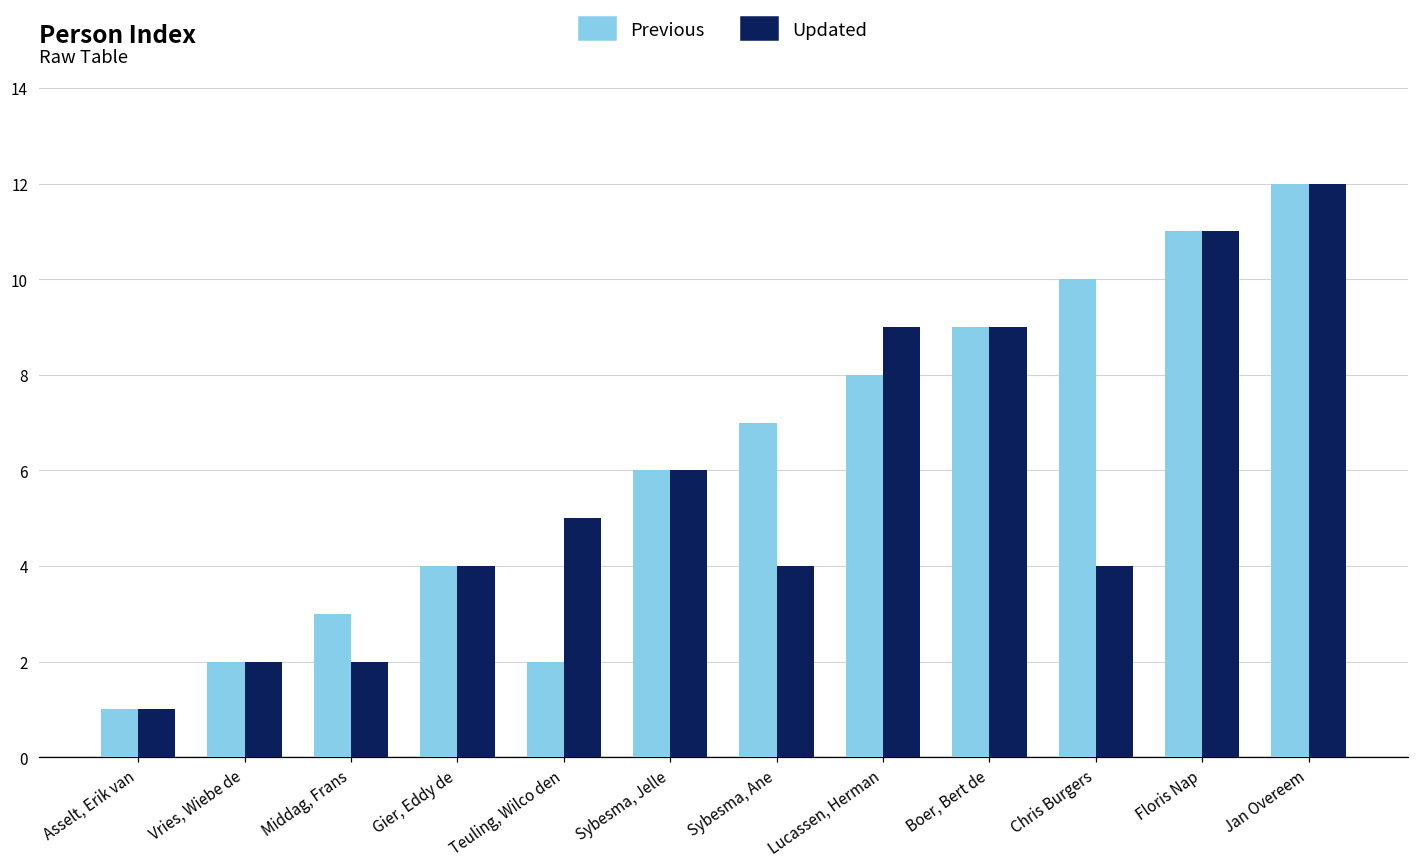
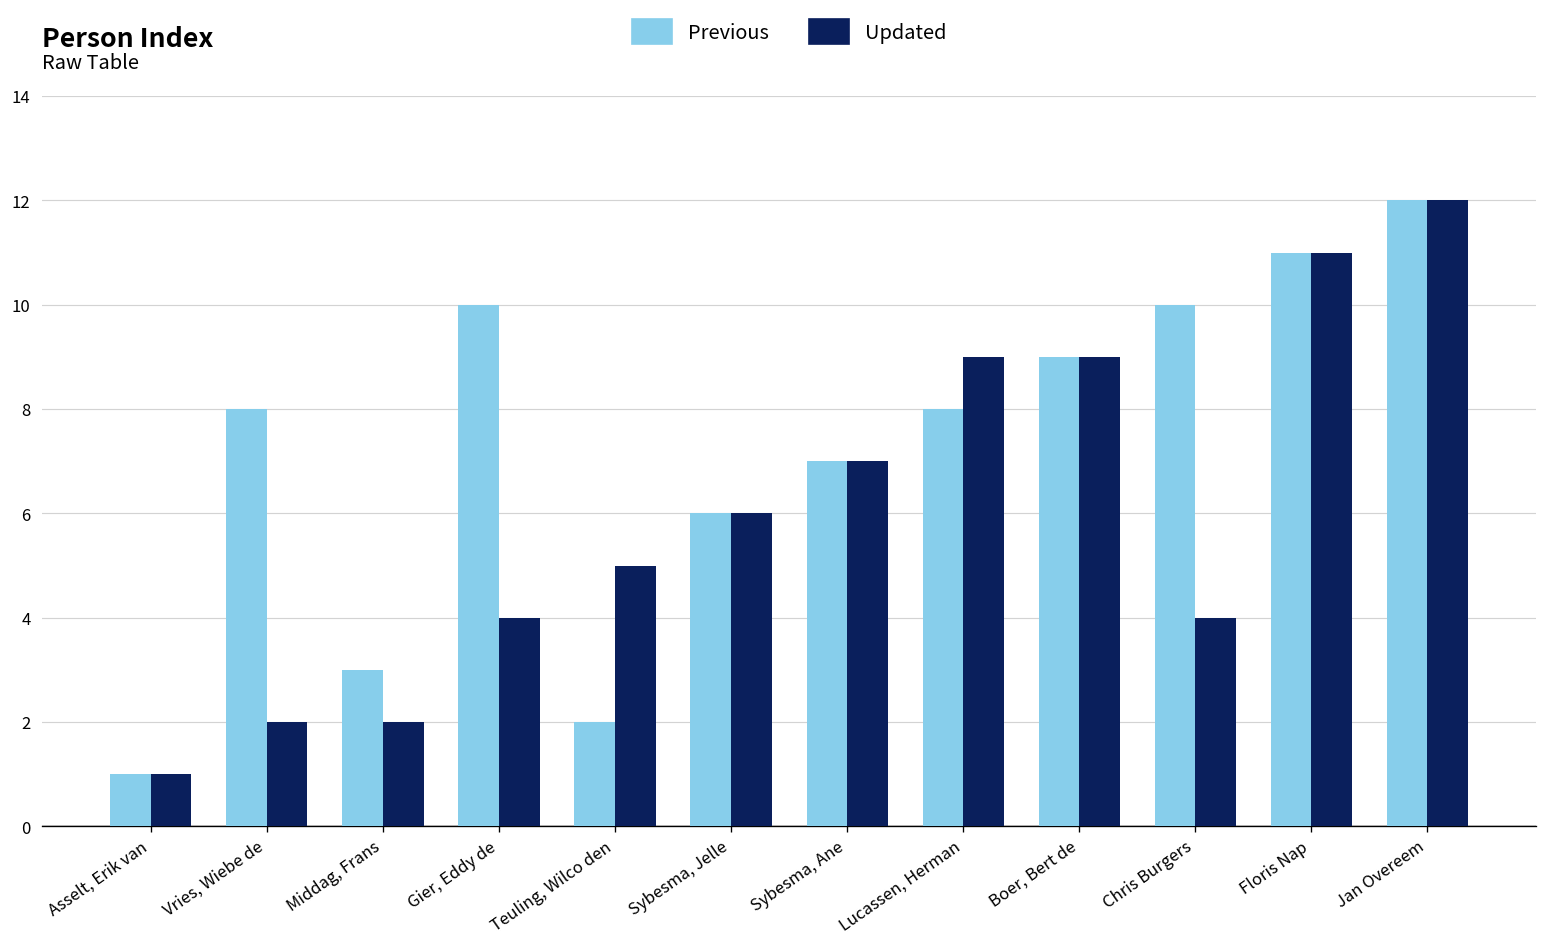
Previous, Vries, Wiebe de: 2 -> 8
Previous, Gier, Eddy de: 4 -> 10
Updated, Sybesma, Ane: 4 -> 7
